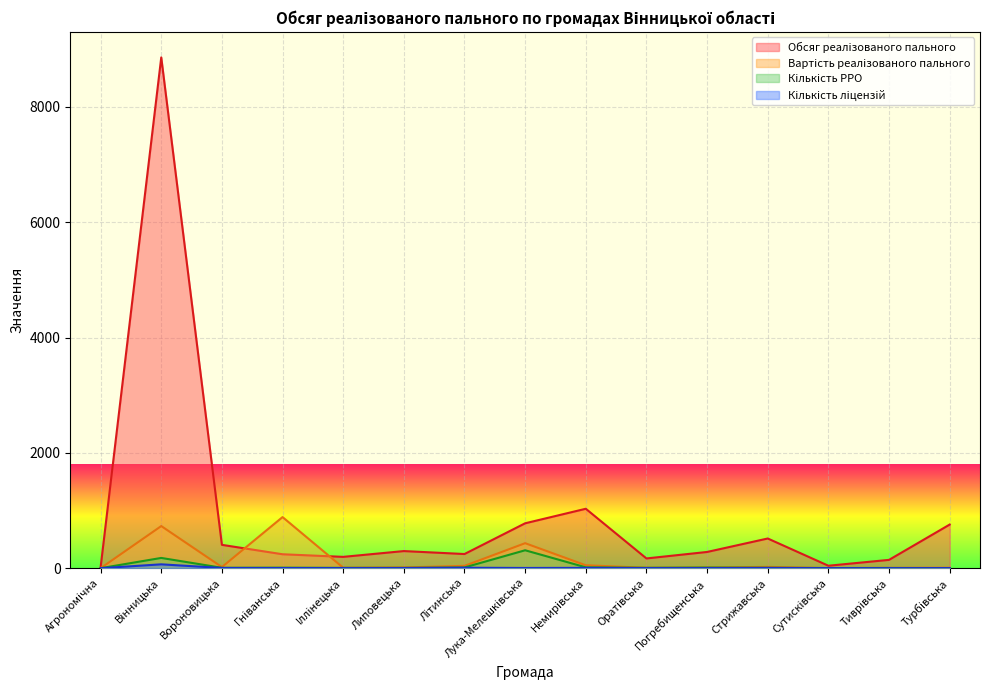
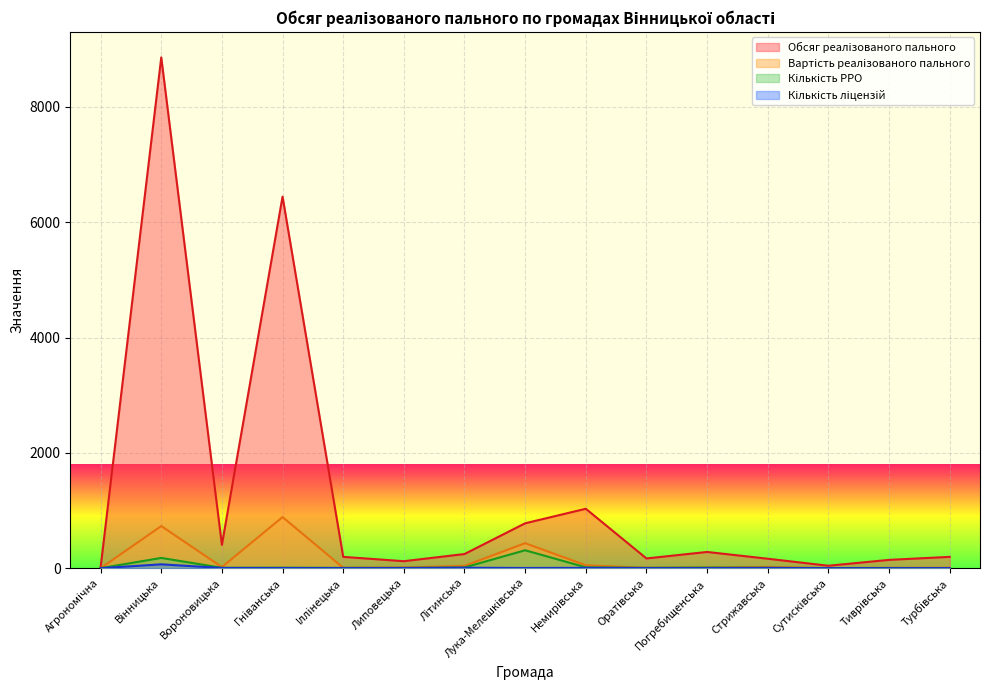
Обсяг реалізованого пального, Гніванська: 200 -> 6400
Обсяг реалізованого пального, Липовецька: 300 -> 100
Обсяг реалізованого пального, Стрижавська: 500 -> 200
Обсяг реалізованого пального, Турбівська: 800 -> 200
